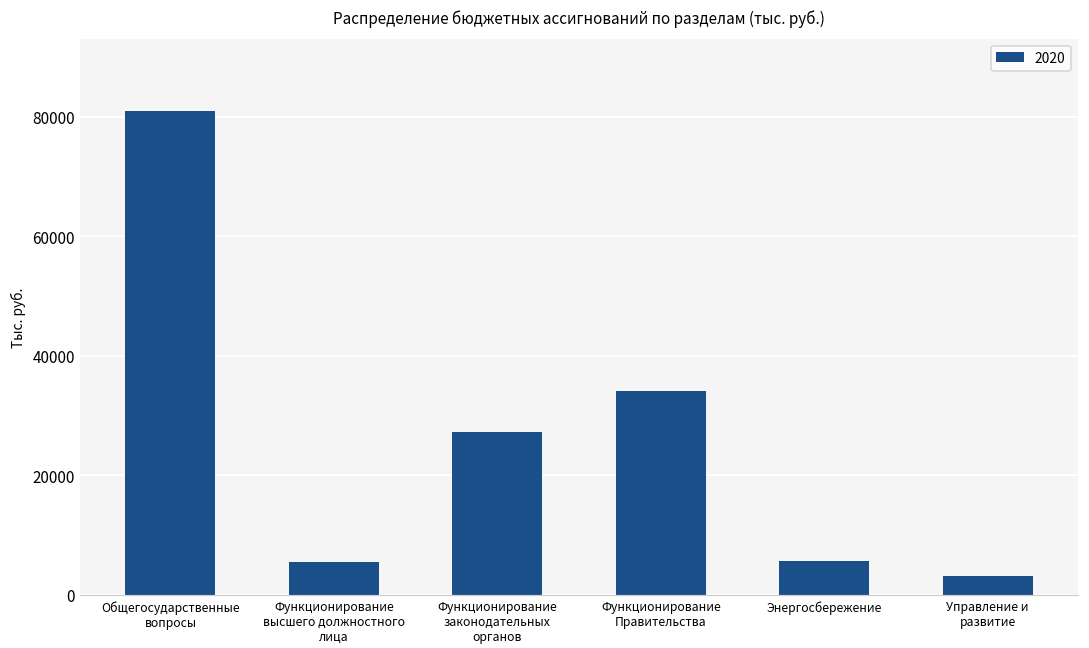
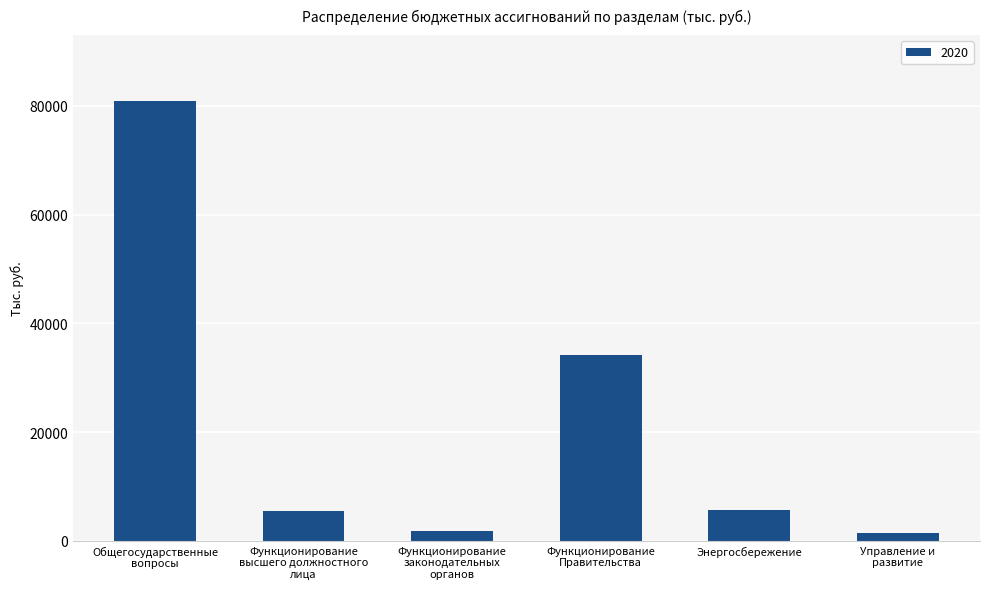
Функционирование законодательных органов: 27000 -> 2000
Управление и развитие: 3000 -> 1000
